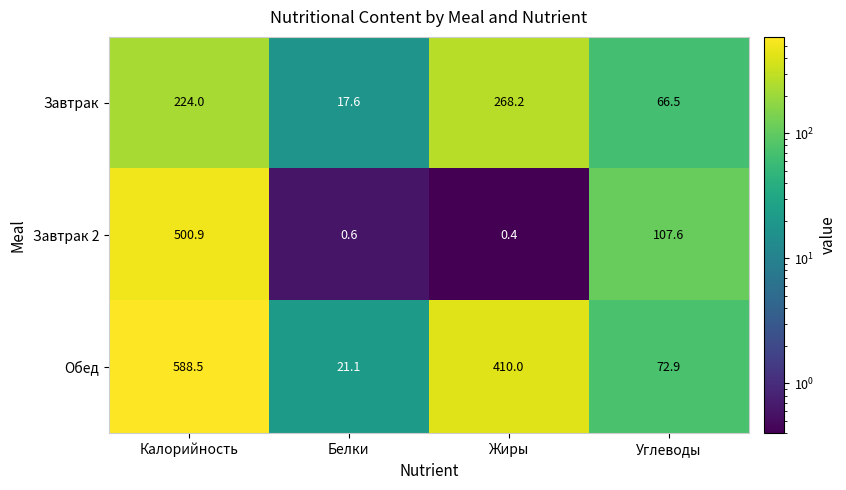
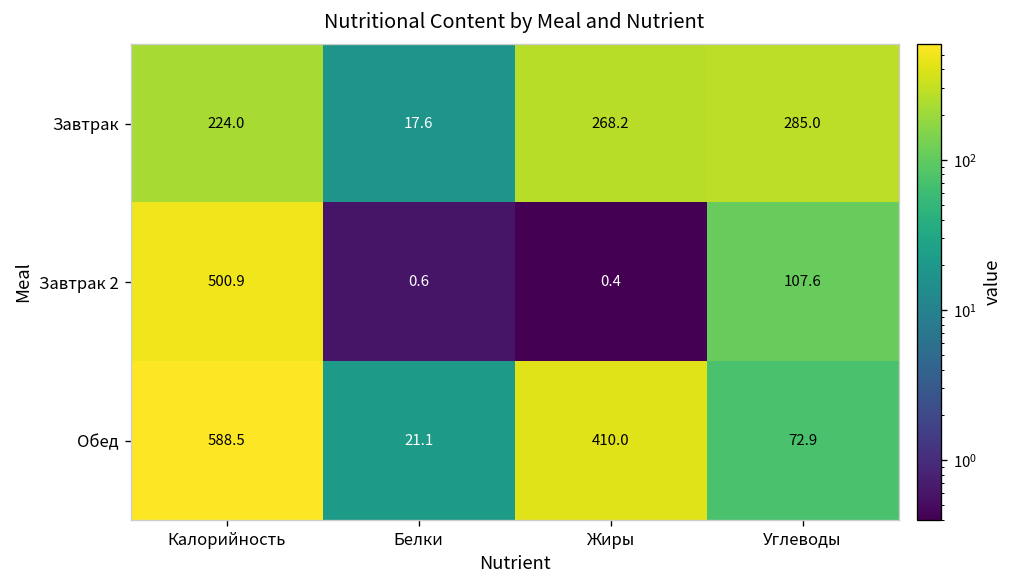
Завтрак, Углеводы: 66.5 -> 285.0
